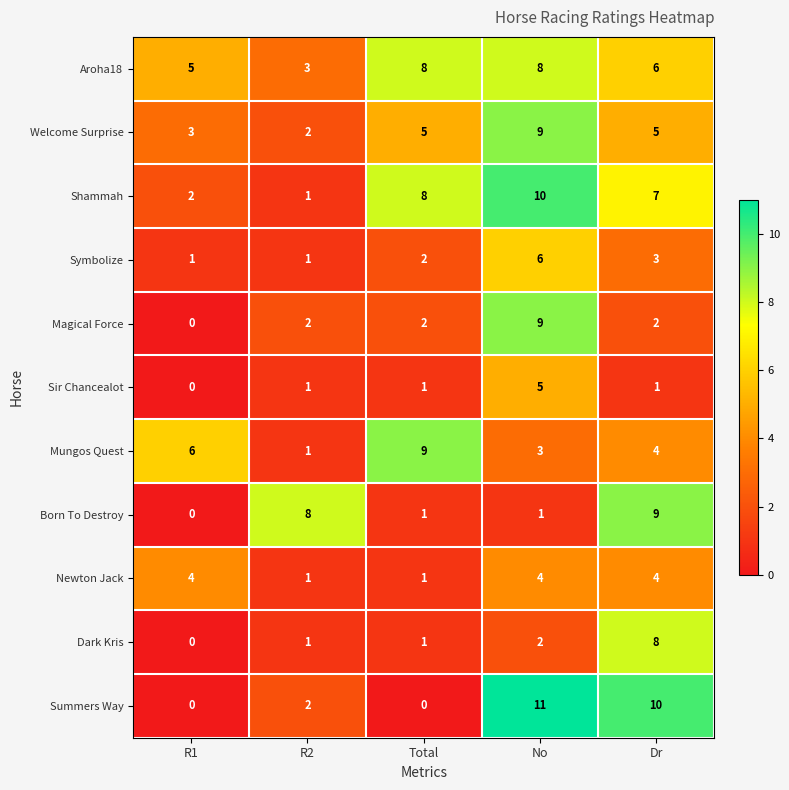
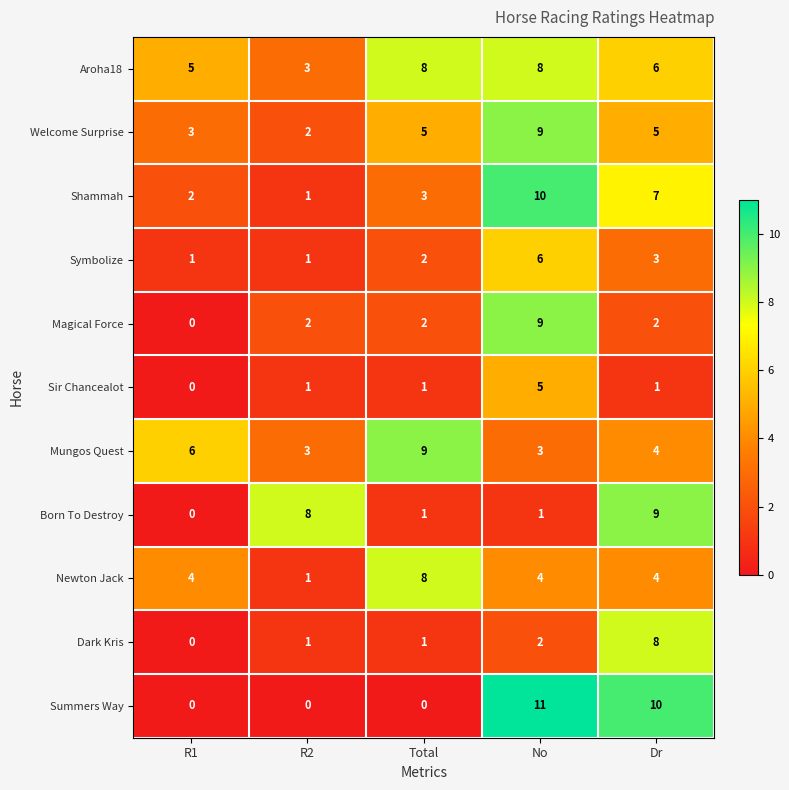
Shammah, Total: 8 -> 3
Mungos Quest, R2: 1 -> 3
Newton Jack, Total: 1 -> 8
Summers Way, R2: 2 -> 0
